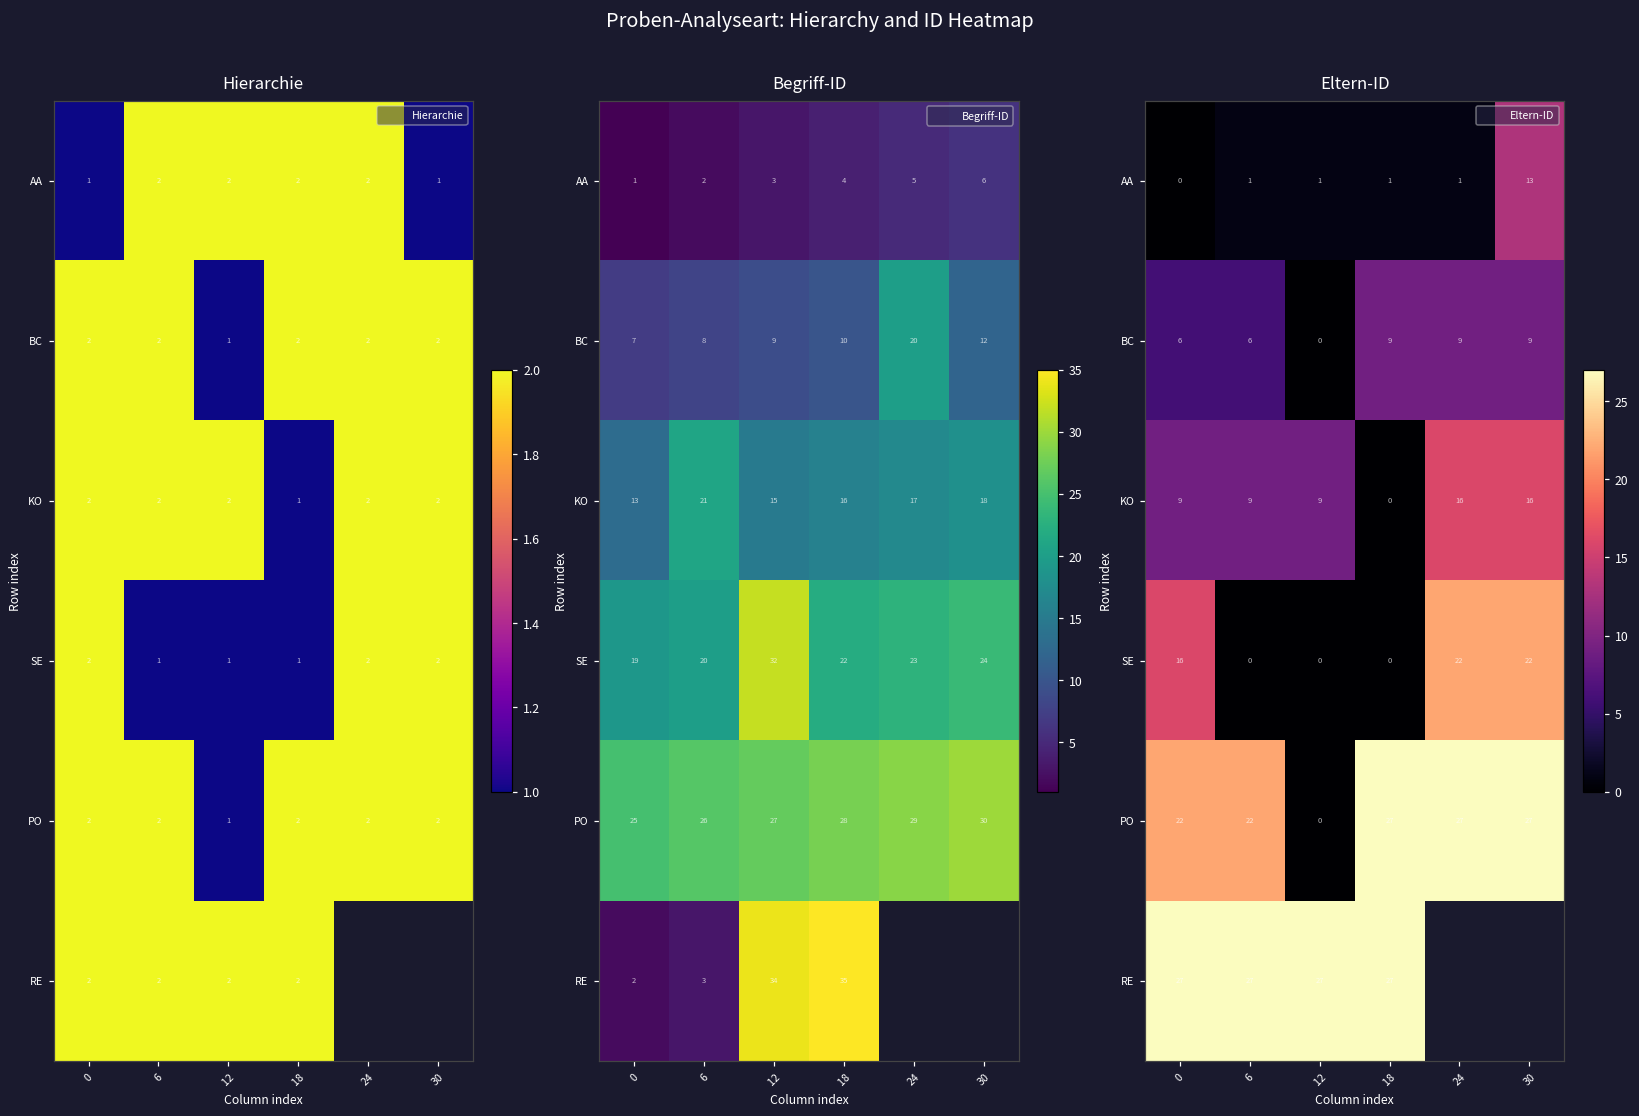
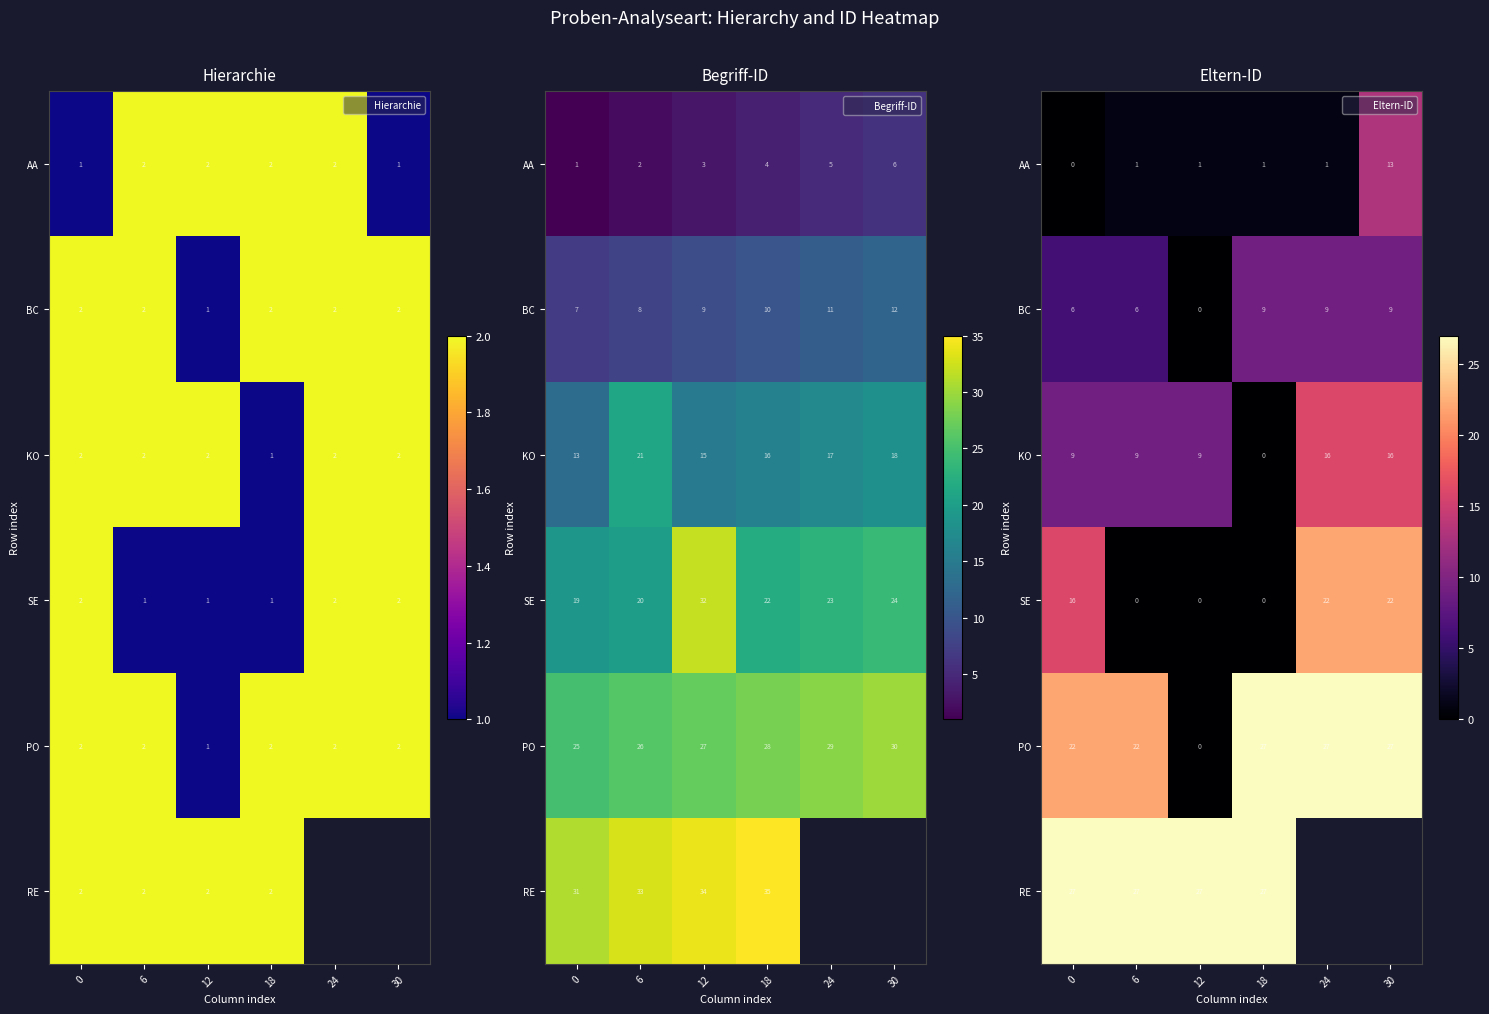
Begriff-ID, BC, 24: 20 -> 11
Begriff-ID, RE, 0: 2 -> 31
Begriff-ID, RE, 6: 3 -> 33
